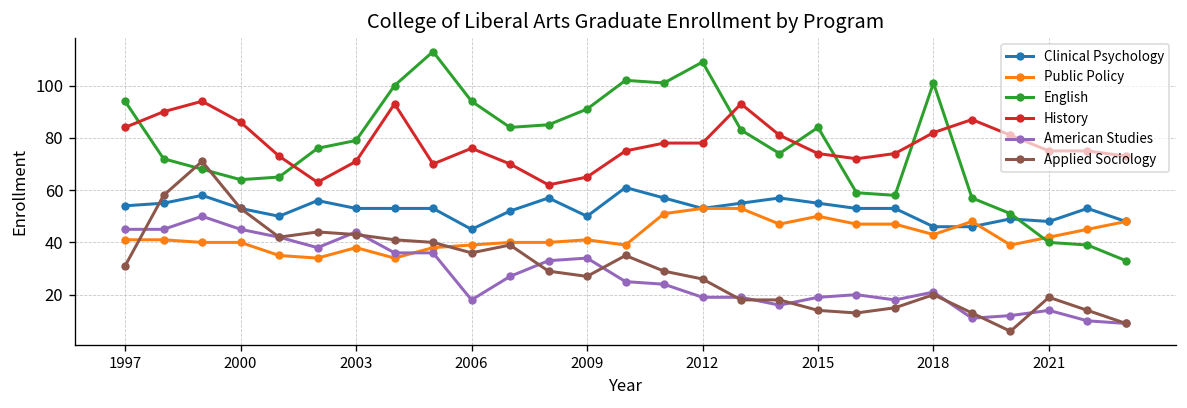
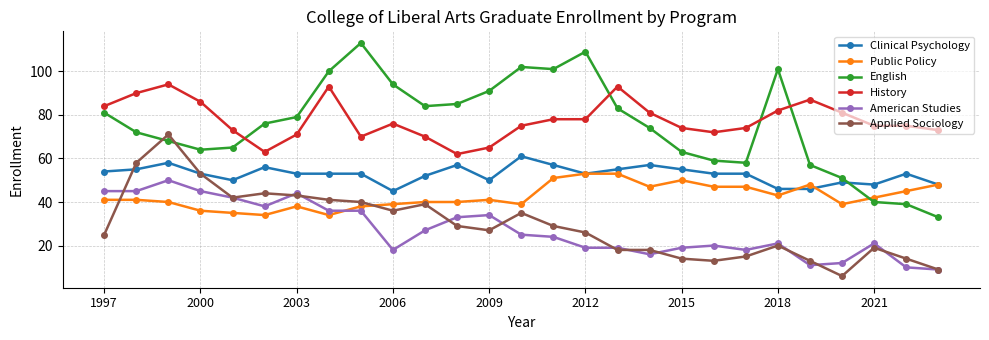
English, 1997: 94 -> 81
Applied Sociology, 1997: 31 -> 25
Public Policy, 2000: 40 -> 36
English, 2015: 84 -> 63
American Studies, 2021: 14 -> 21
